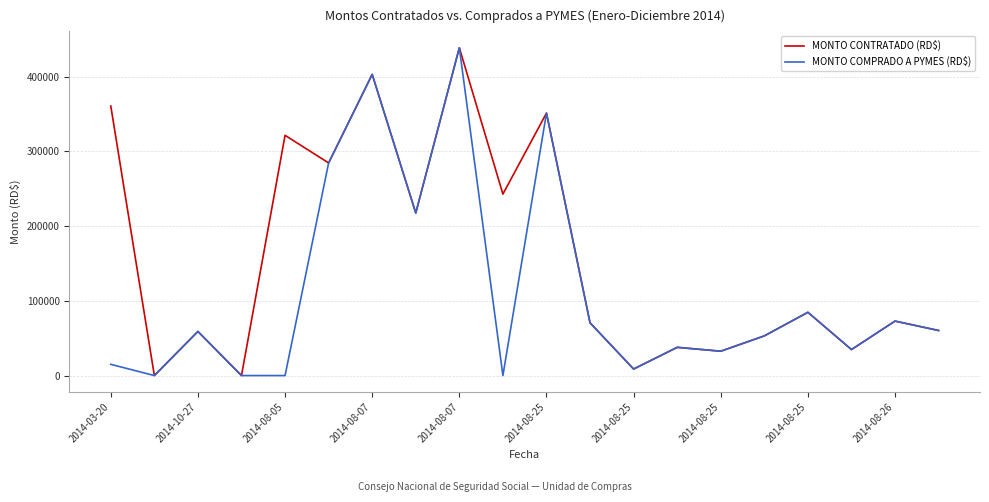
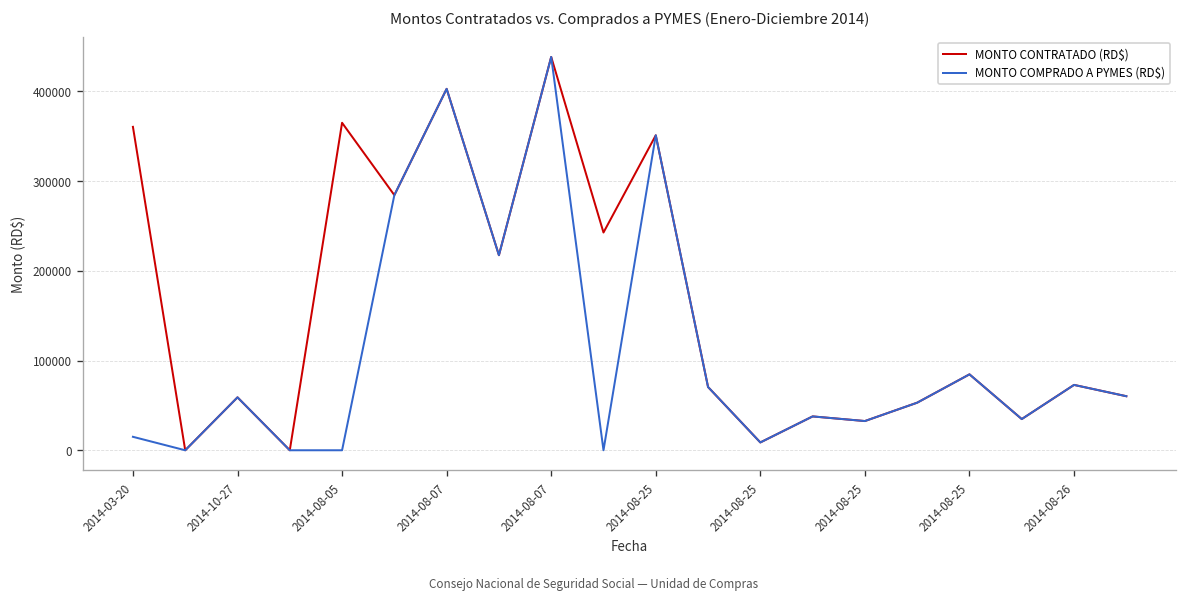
MONTO CONTRATADO (RD$), 2014-08-05: 320000 -> 370000
